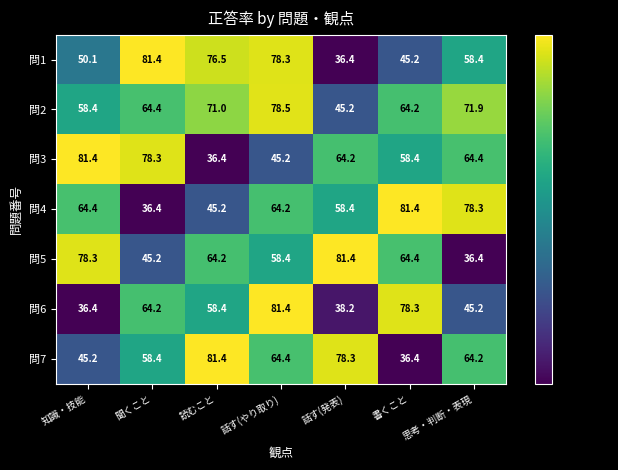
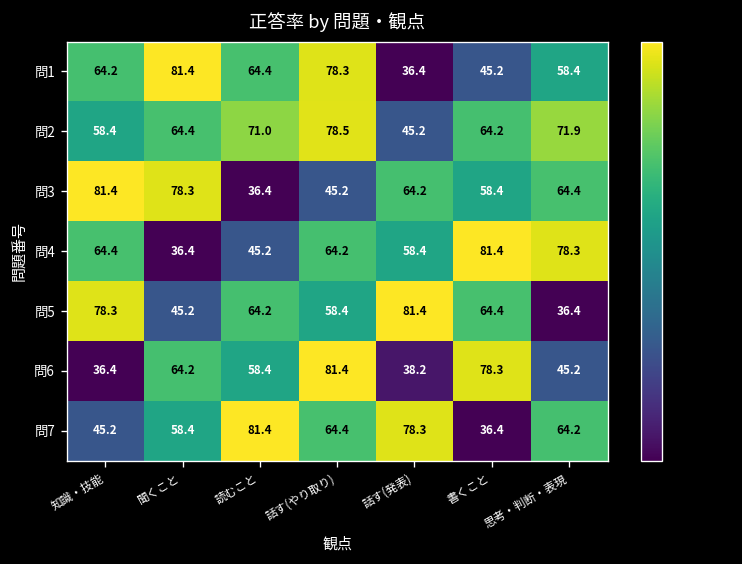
問1, 知識・技能: 50.1 -> 64.2
問1, 読むこと: 76.5 -> 64.4
